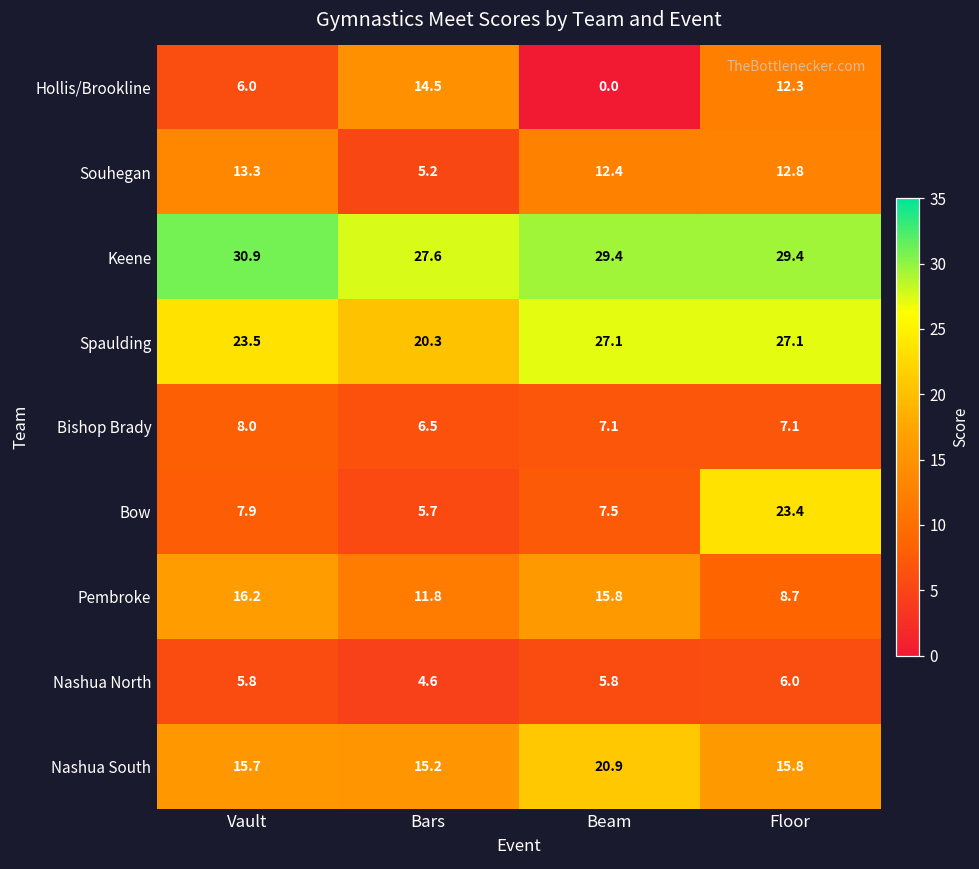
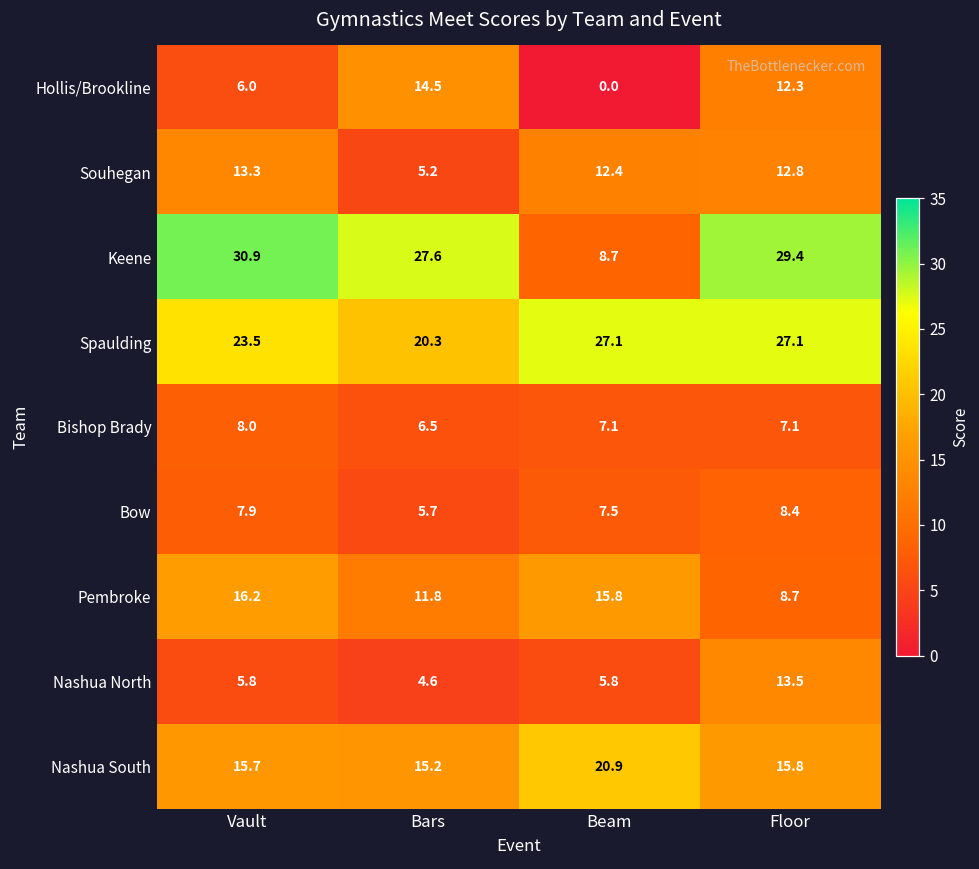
Keene, Beam: 29.4 -> 8.7
Bow, Floor: 23.4 -> 8.4
Nashua North, Floor: 6.0 -> 13.5
